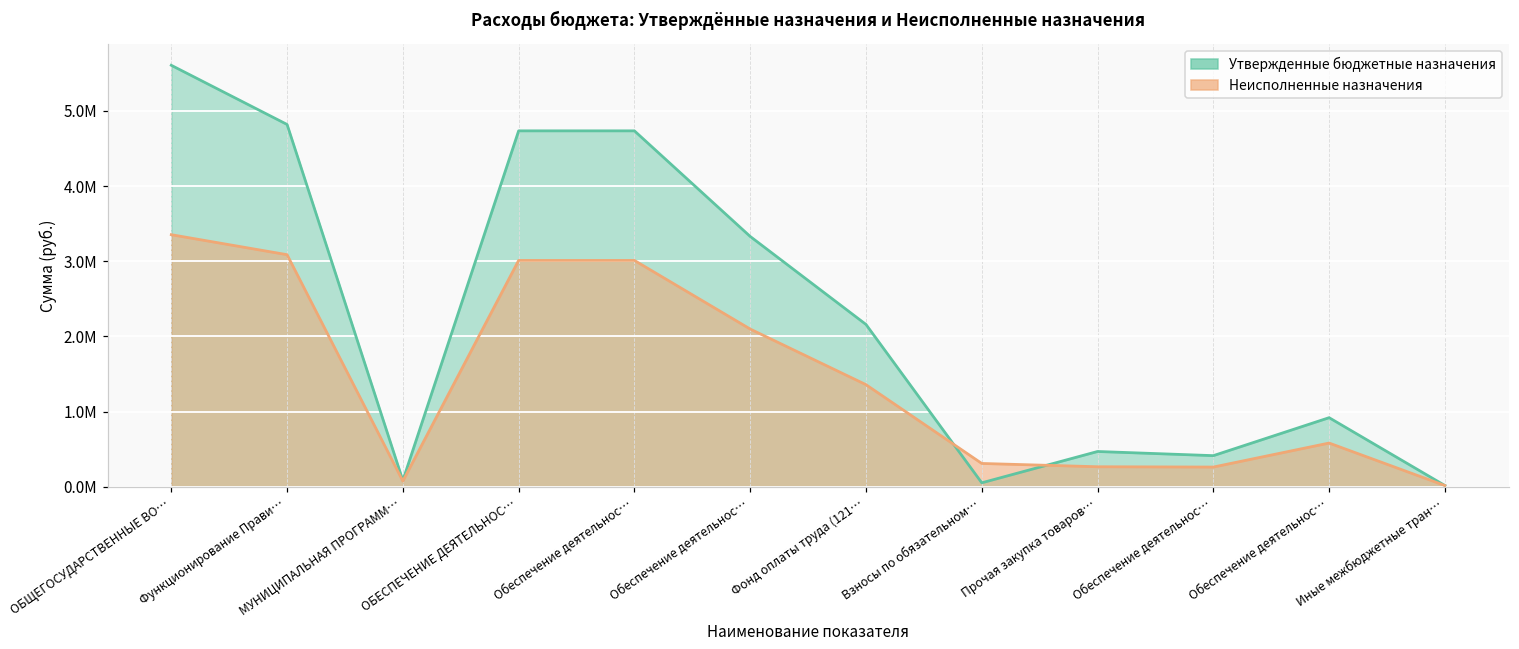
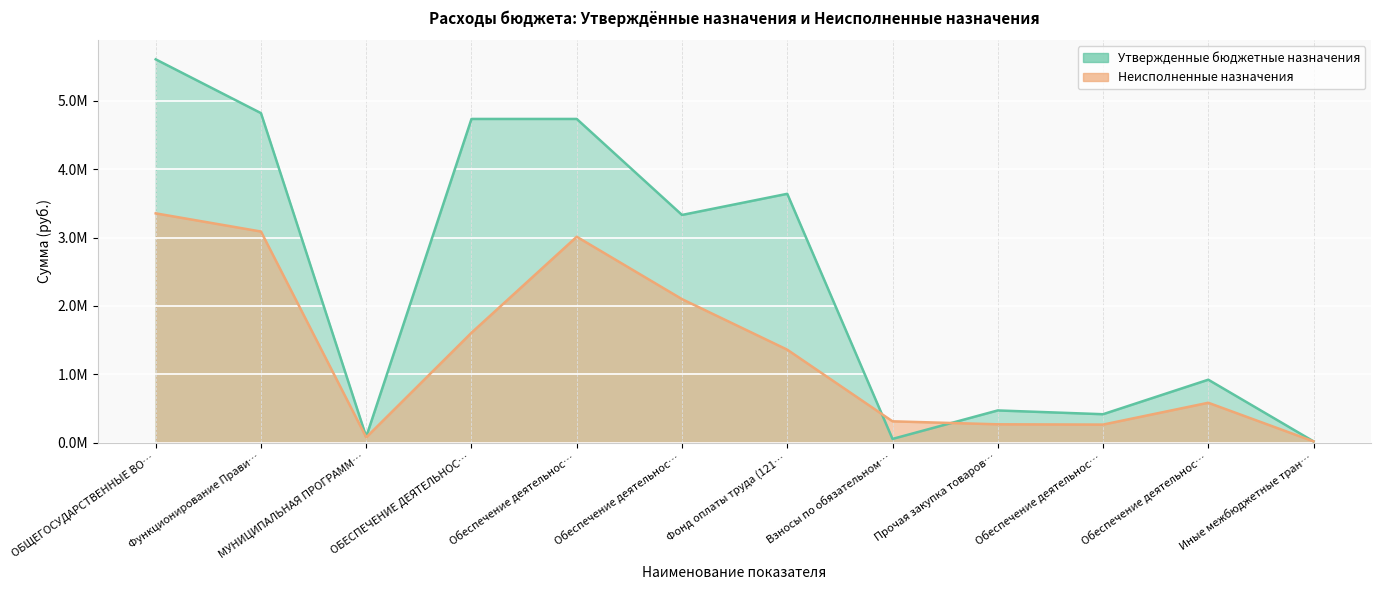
Неисполненные назначения, ОБЕСПЕЧЕНИЕ ДЕЯТЕЛЬНОС…: 3000000 -> 1600000
Утвержденные бюджетные назначения, Фонд оплаты труда (121…: 2200000 -> 3600000
